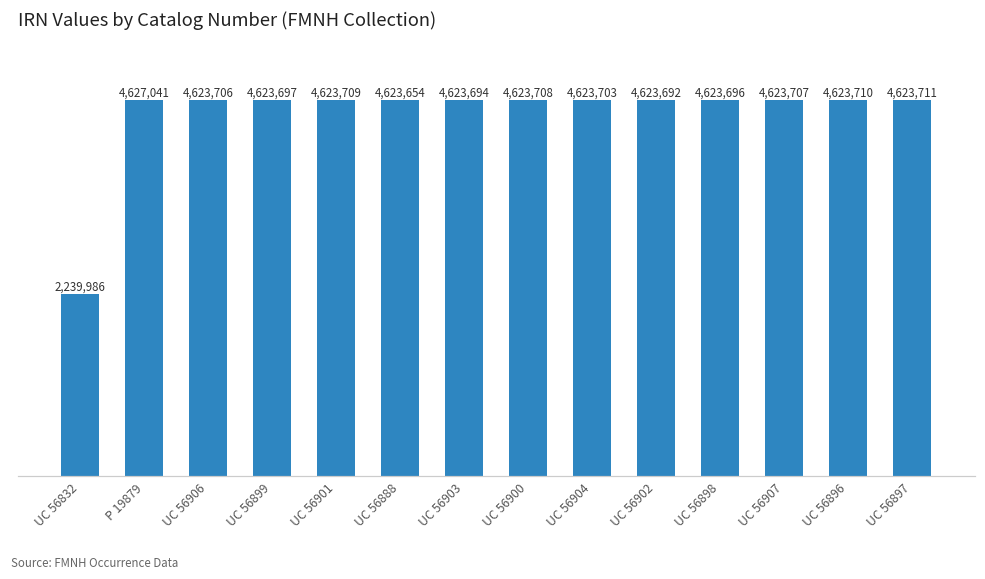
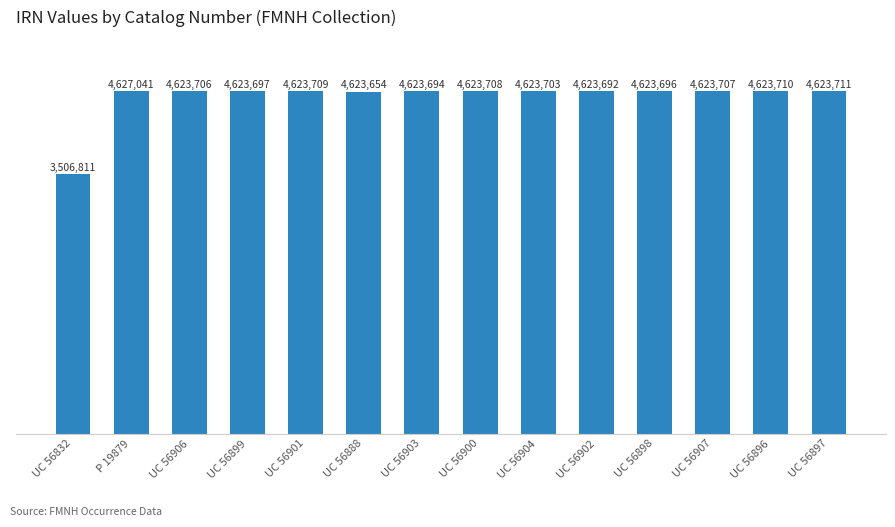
UC 56832: 2,239,986 -> 3,506,811
